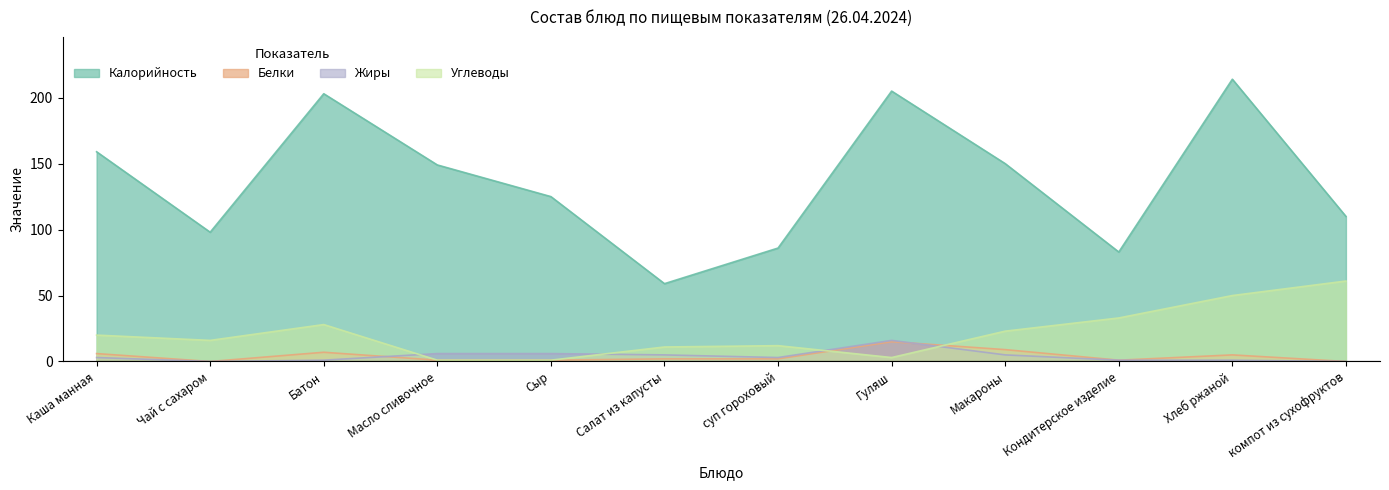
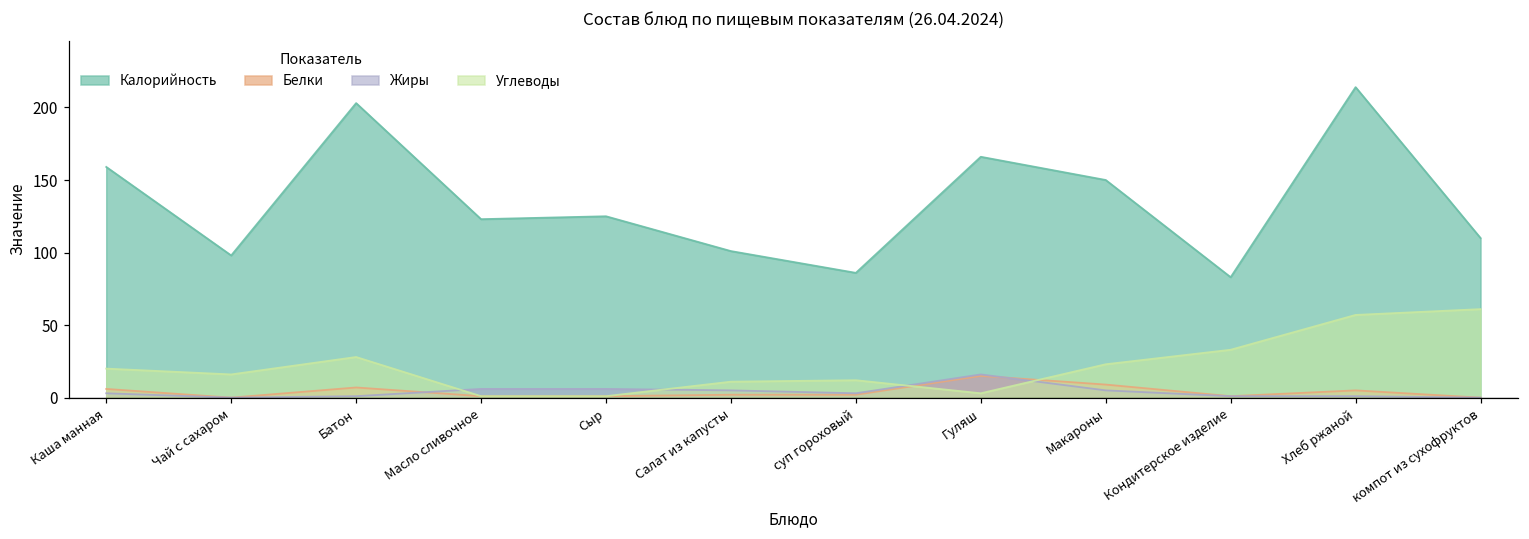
Калорийность, Масло сливочное: 149 -> 123
Калорийность, Салат из капусты: 59 -> 101
Калорийность, Гуляш: 205 -> 166
Углеводы, Хлеб ржаной: 50 -> 57
